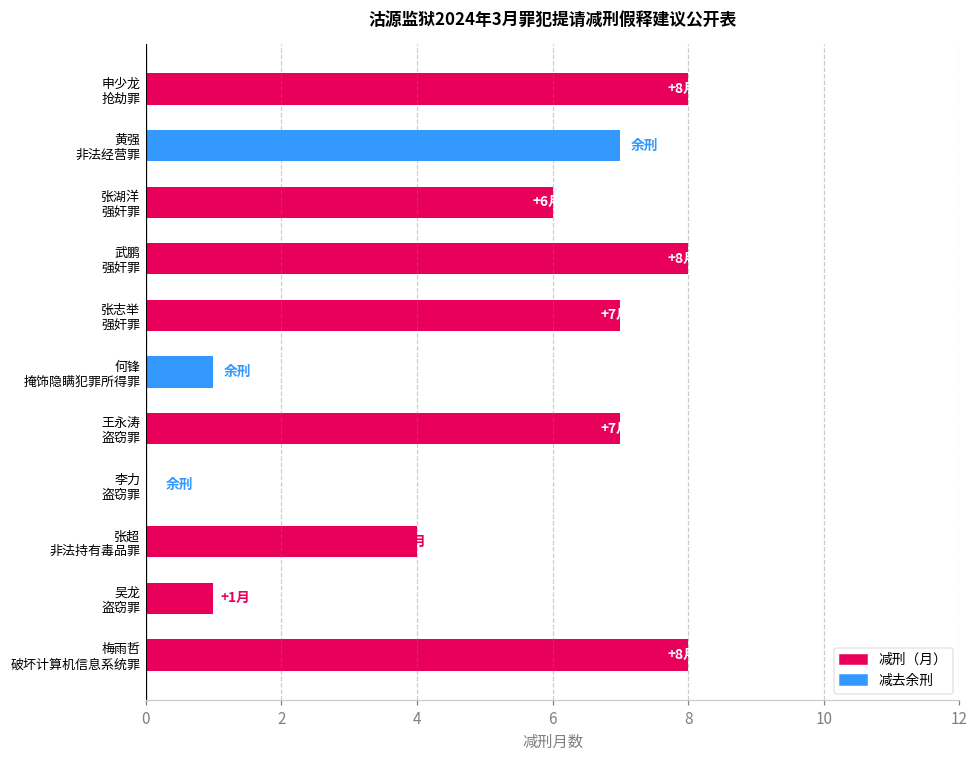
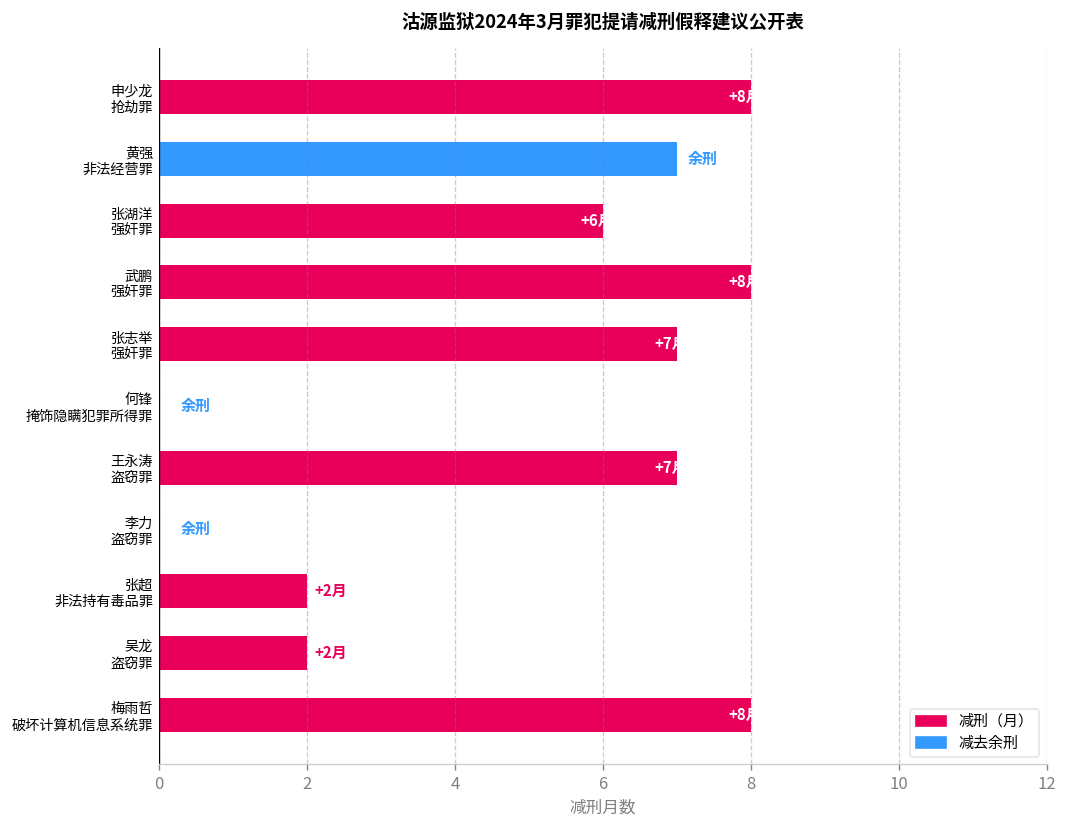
何锋 掩饰隐瞒犯罪所得罪: 1 -> 0
张超 非法持有毒品罪: 4 -> 2
吴龙 盗窃罪: +1月 -> +2月
